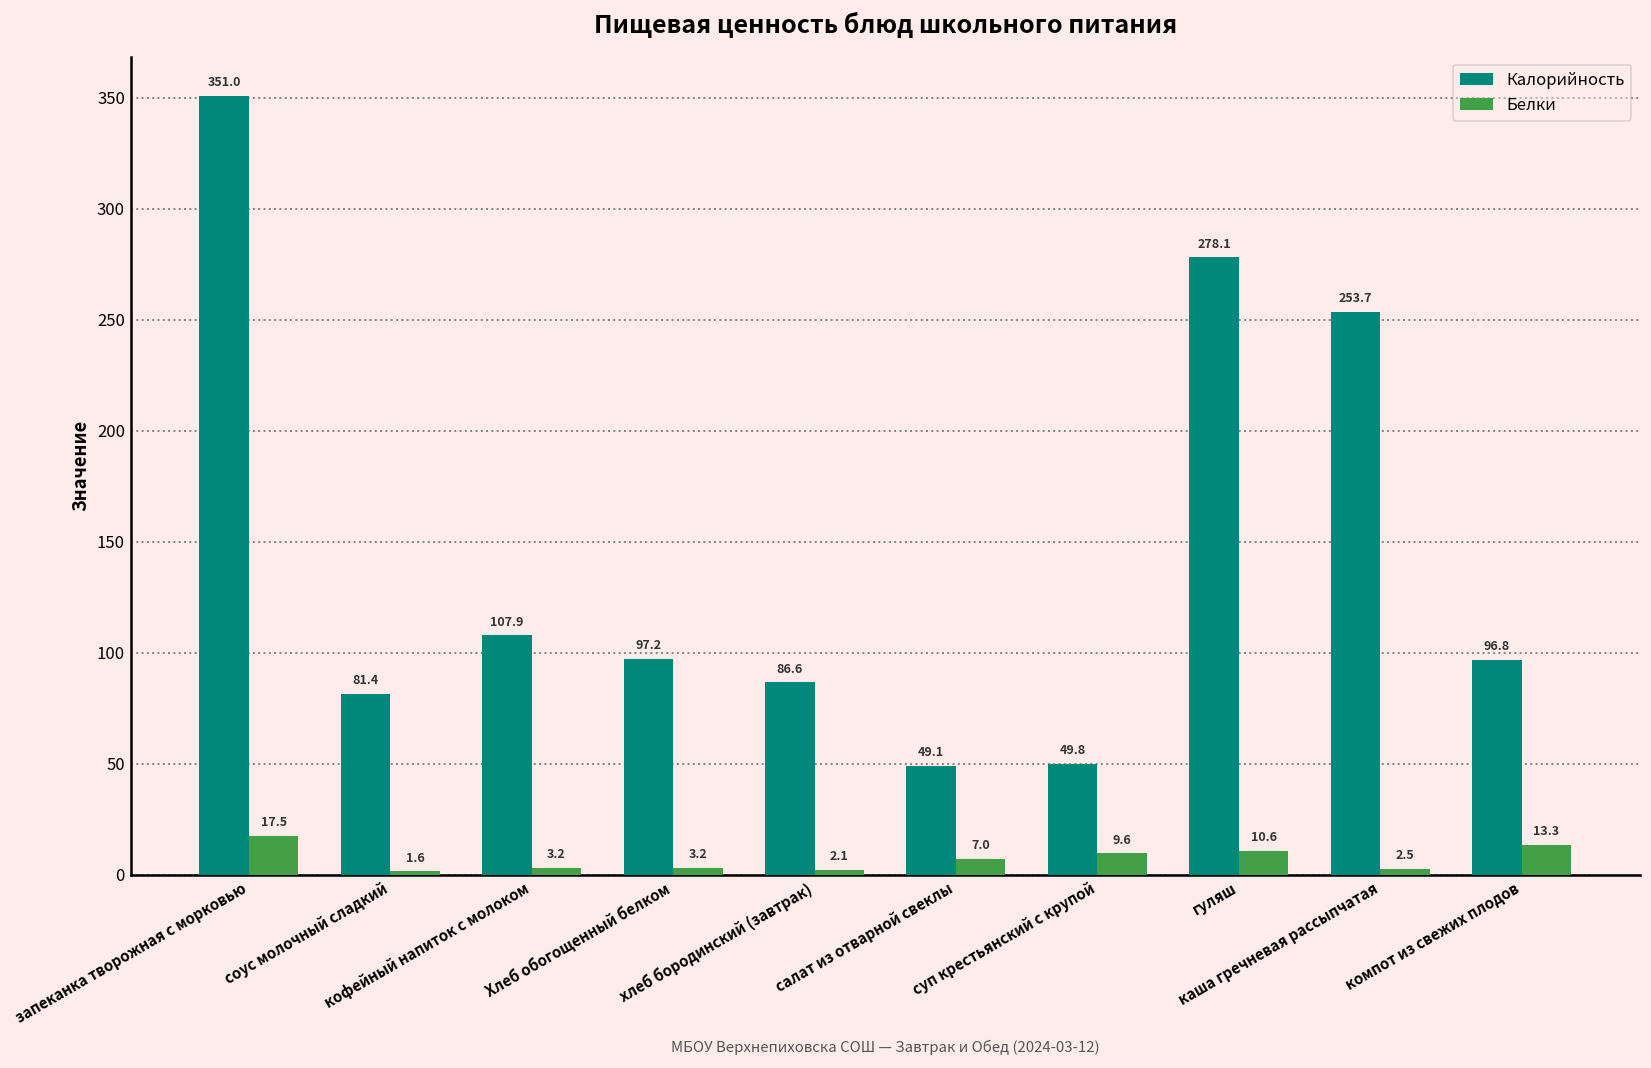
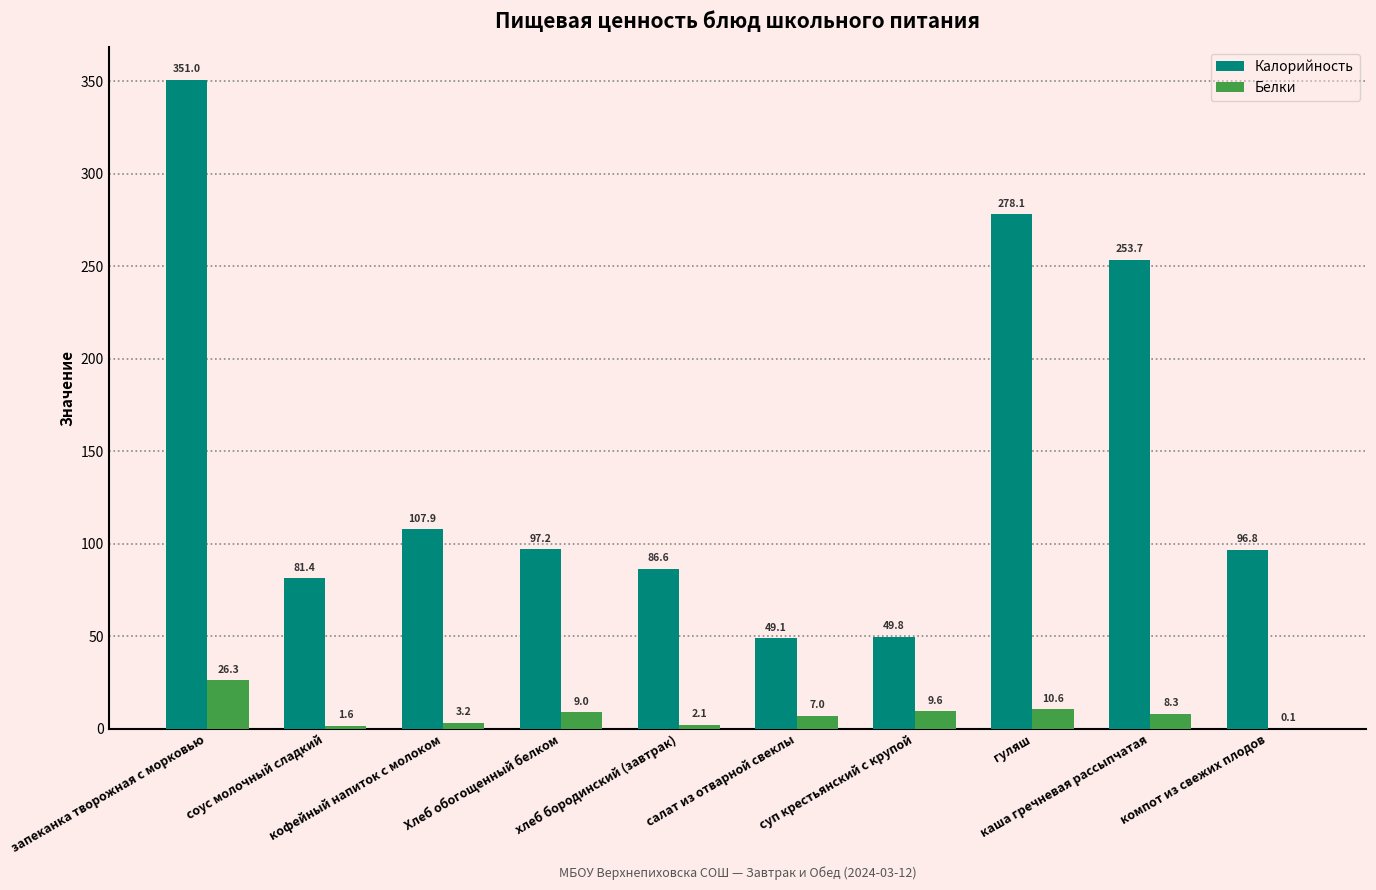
Белки, запеканка творожная с морковью: 17.5 -> 26.3
Белки, Хлеб обогощенный белком: 3.2 -> 9.0
Белки, каша гречневая рассыпчатая: 2.5 -> 8.3
Белки, компот из свежих плодов: 13.3 -> 0.1
